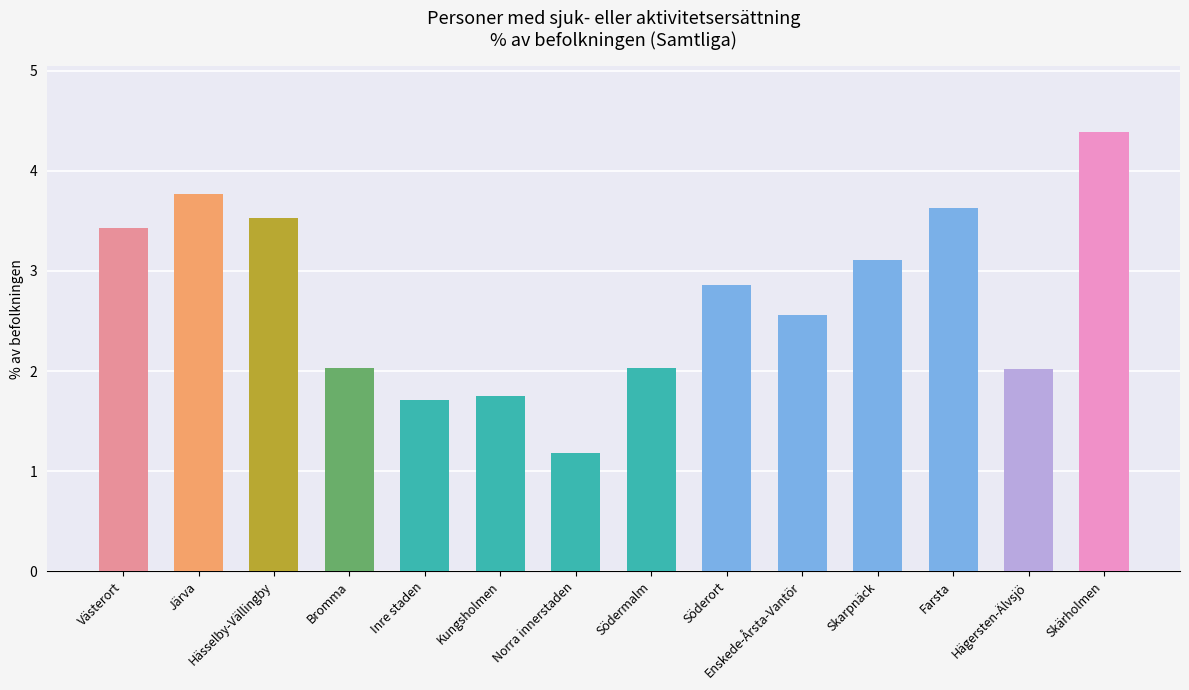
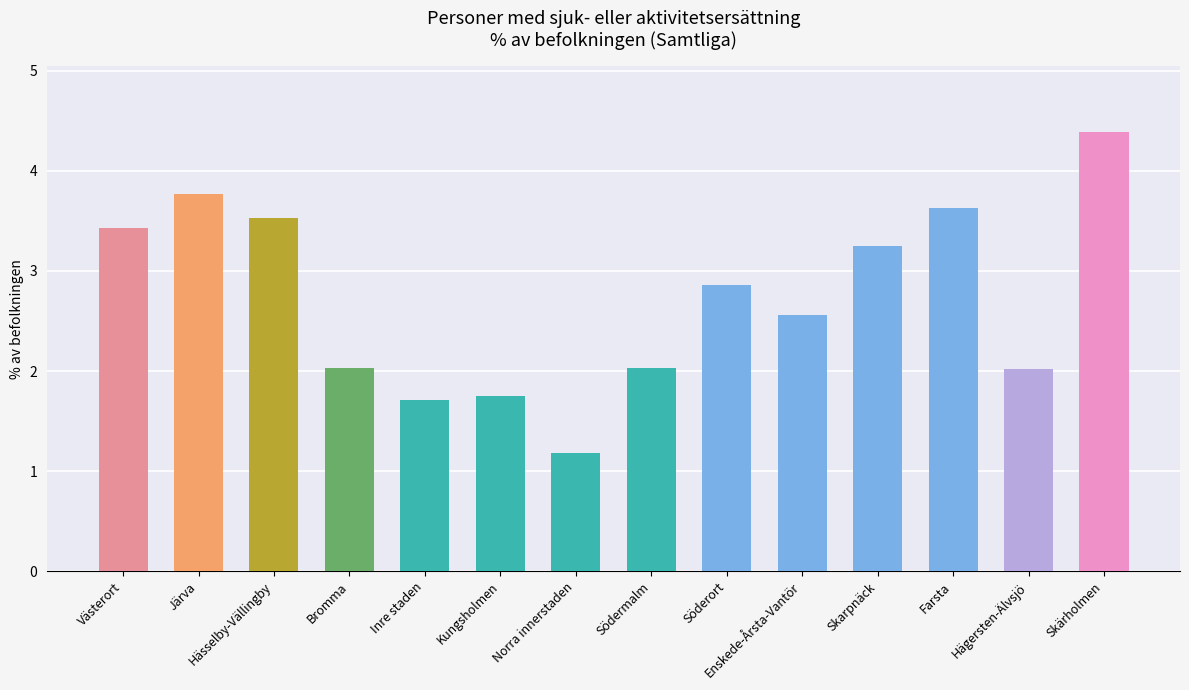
Skarpnäck: 3.11 -> 3.25
